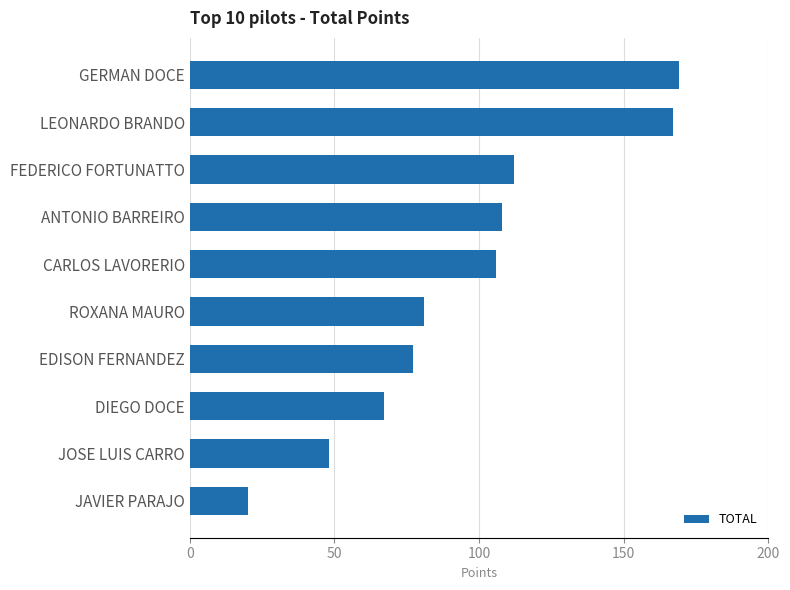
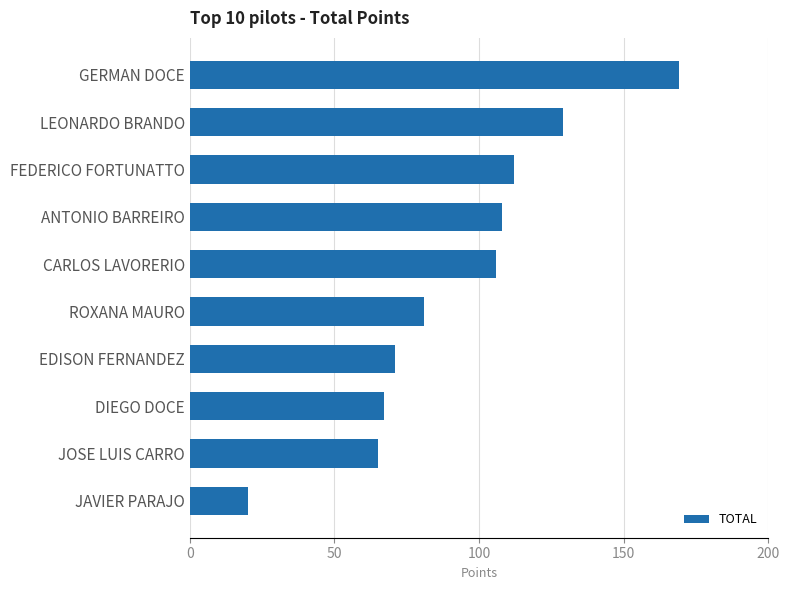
LEONARDO BRANDO: 167 -> 129
EDISON FERNANDEZ: 77 -> 71
JOSE LUIS CARRO: 48 -> 65
